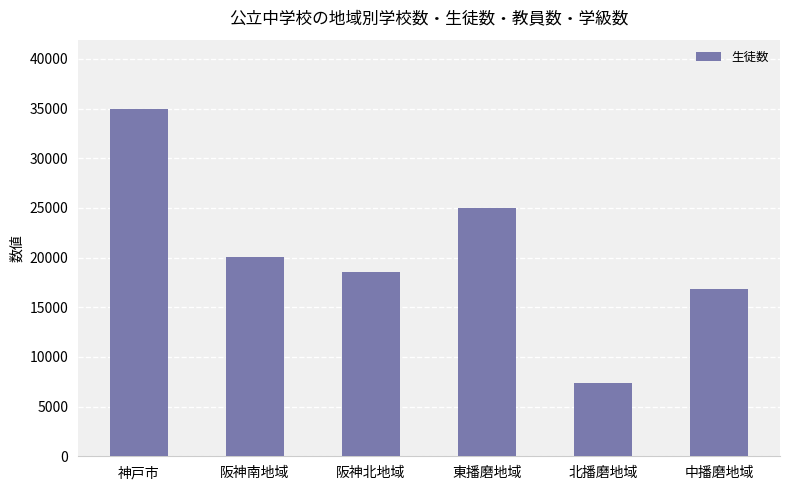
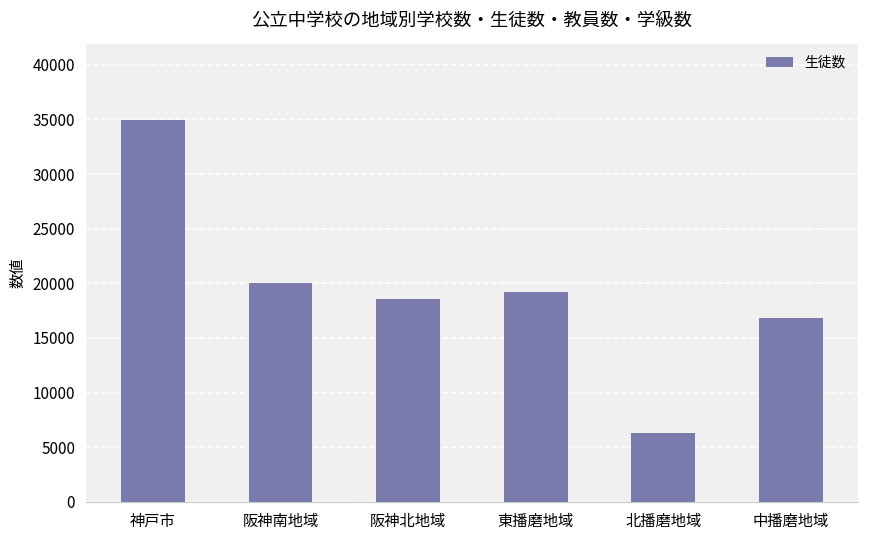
東播磨地域: 25000 -> 19000
北播磨地域: 7000 -> 6000
